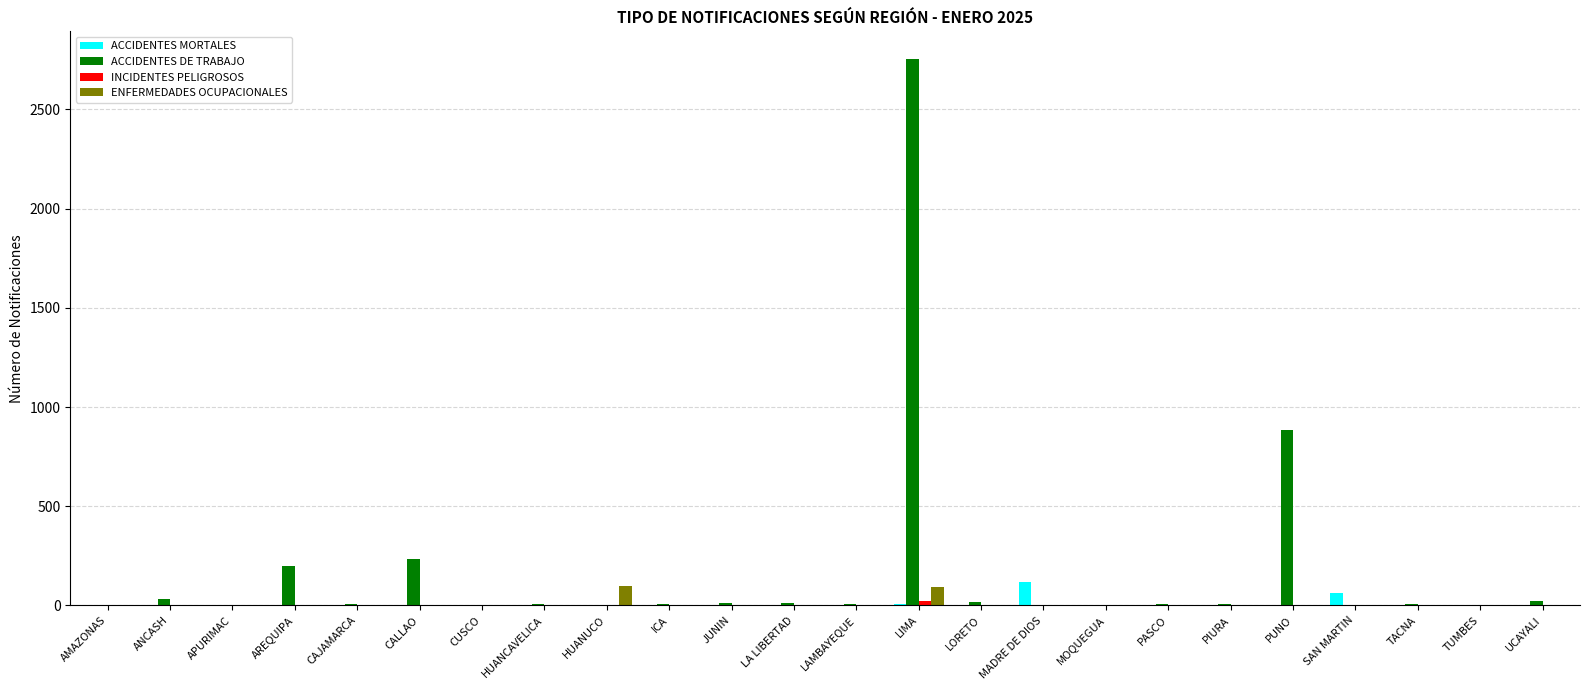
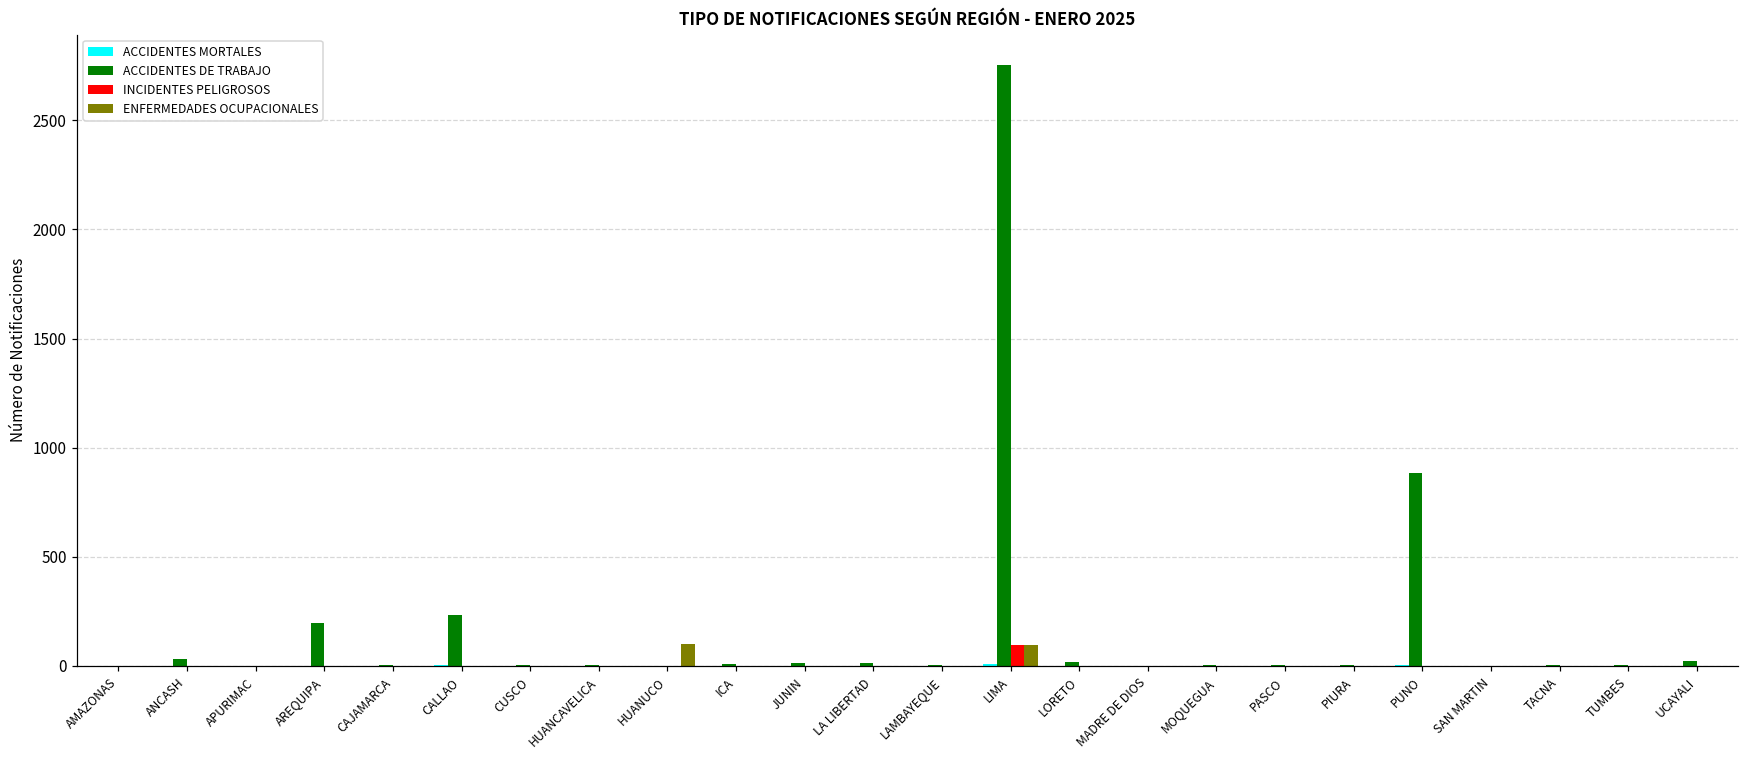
INCIDENTES PELIGROSOS, LIMA: 20 -> 100
ACCIDENTES MORTALES, MADRE DE DIOS: 120 -> 0
ACCIDENTES MORTALES, SAN MARTIN: 60 -> 0
